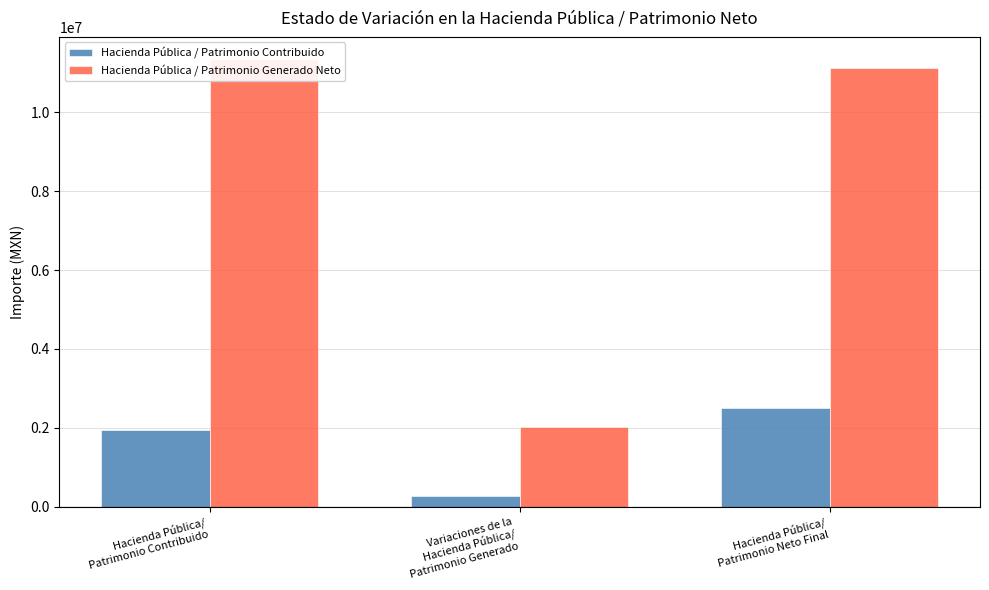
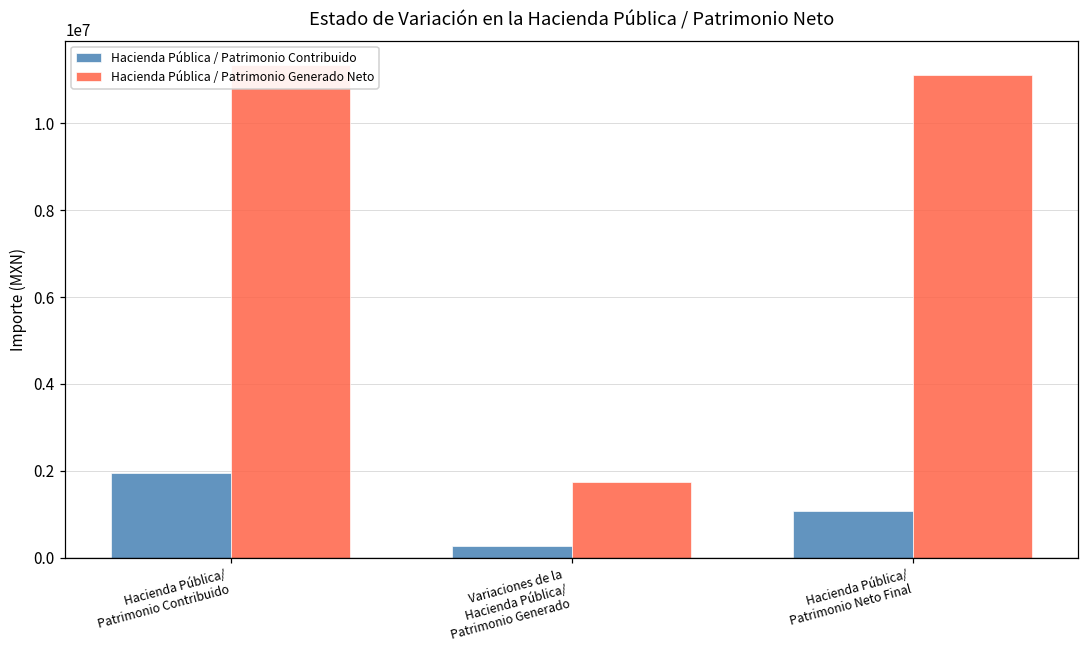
Hacienda Pública / Patrimonio Generado Neto, Variaciones de la Hacienda Pública/ Patrimonio Generado: 2000000 -> 1800000
Hacienda Pública / Patrimonio Contribuido, Hacienda Pública/ Patrimonio Neto Final: 2500000 -> 1100000
